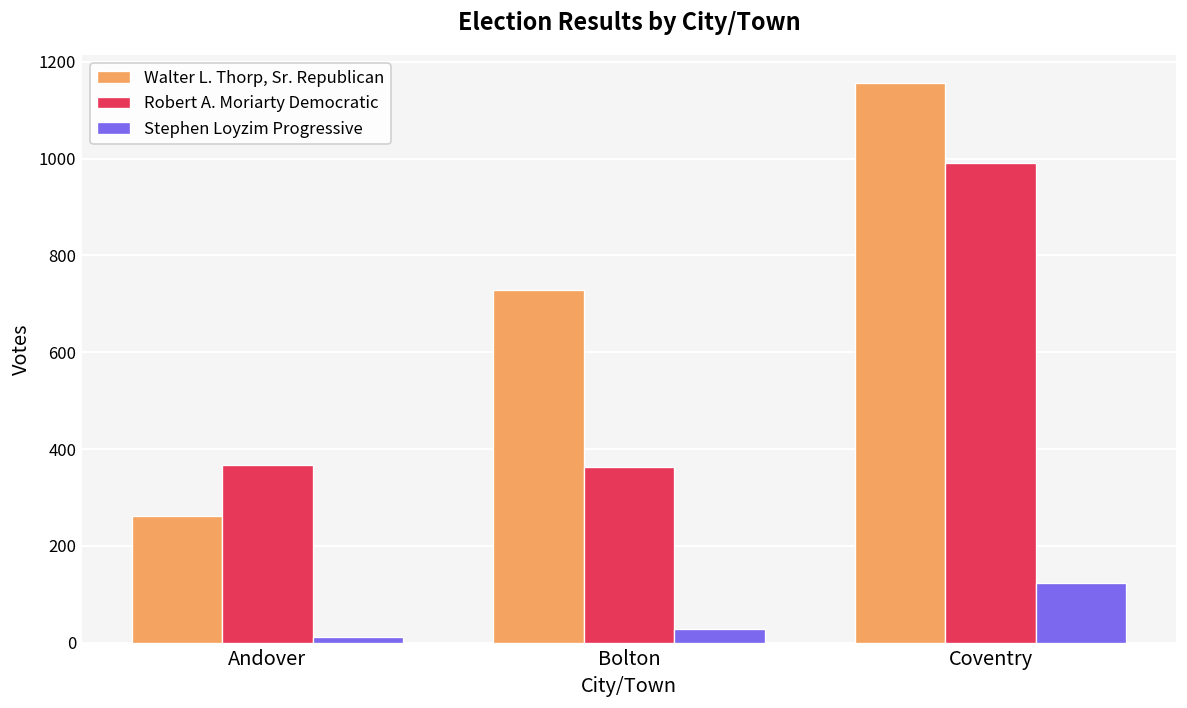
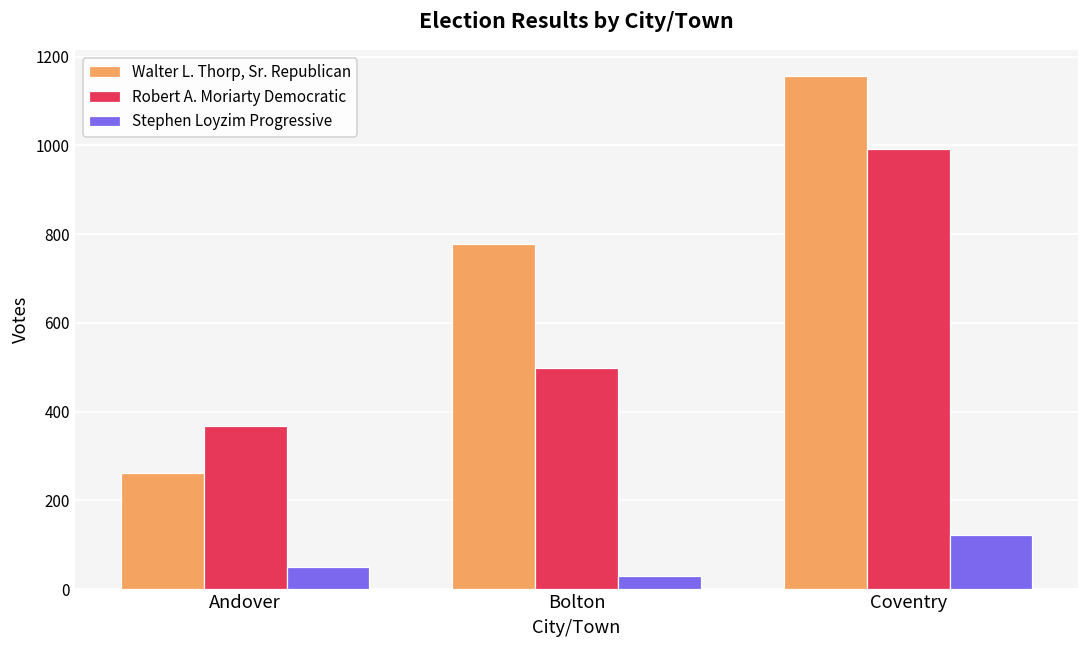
Stephen Loyzim Progressive, Andover: 10 -> 50
Walter L. Thorp, Sr. Republican, Bolton: 730 -> 780
Robert A. Moriarty Democratic, Bolton: 360 -> 500
